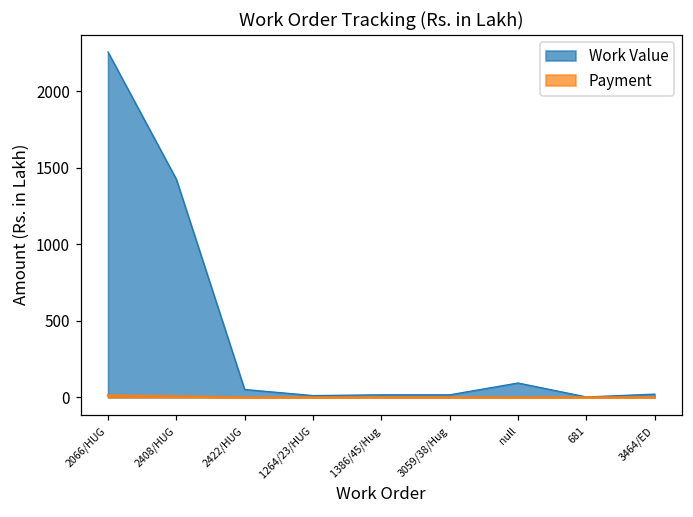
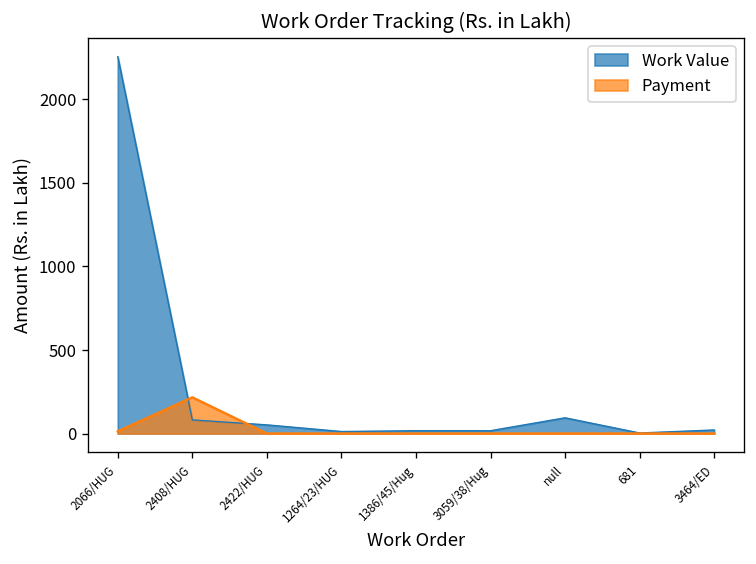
Work Value, 2408/HUG: 1430 -> 80
Payment, 2408/HUG: 10 -> 220
